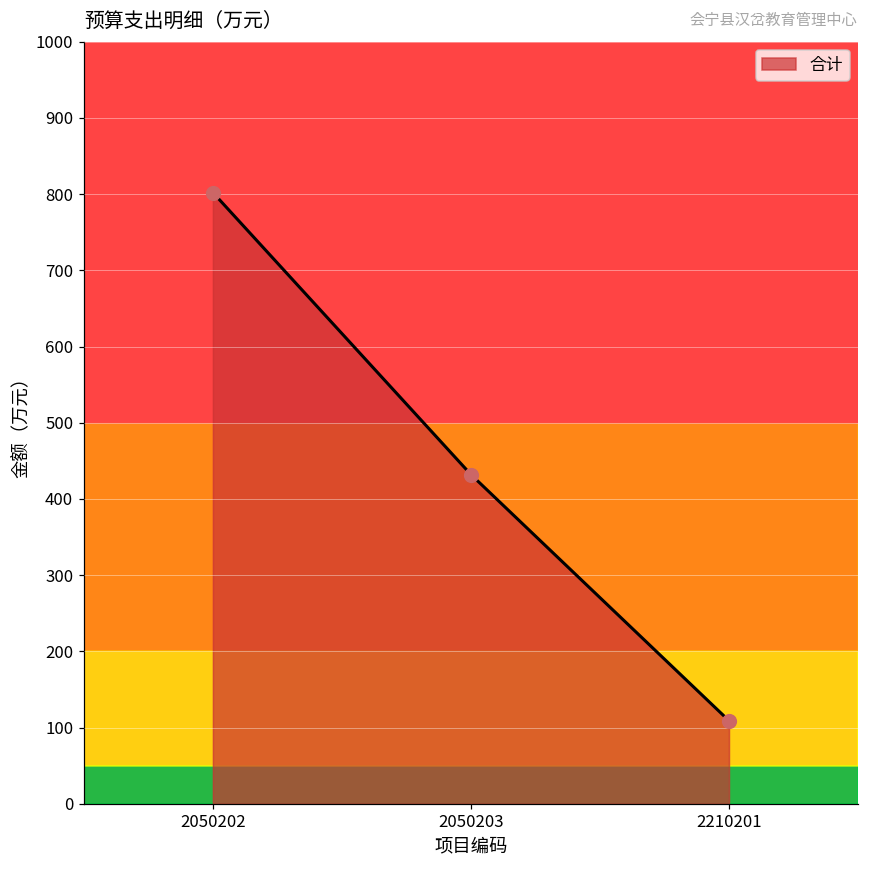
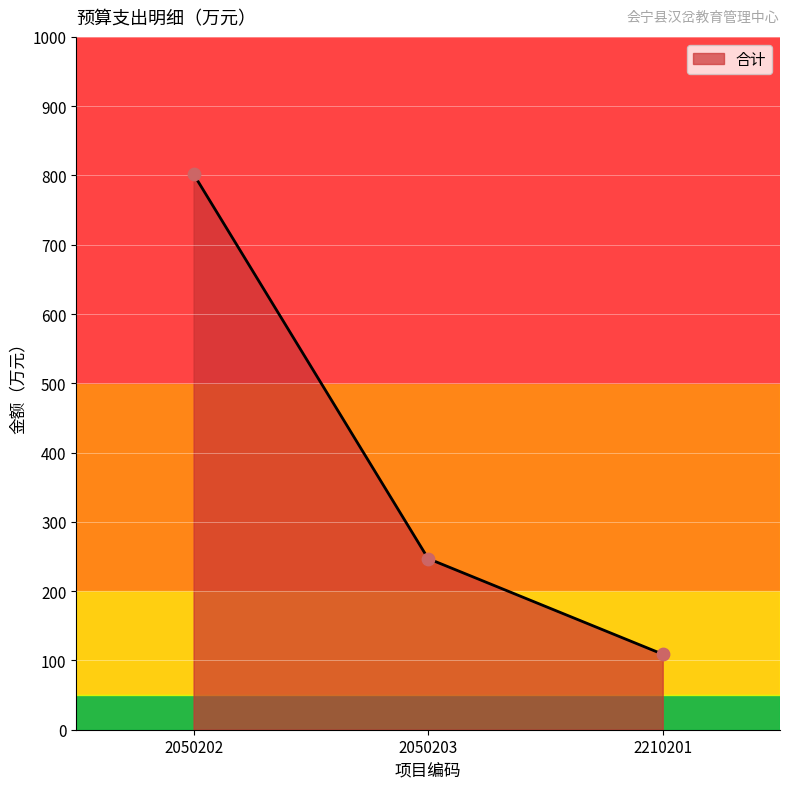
2050203: 430 -> 250
